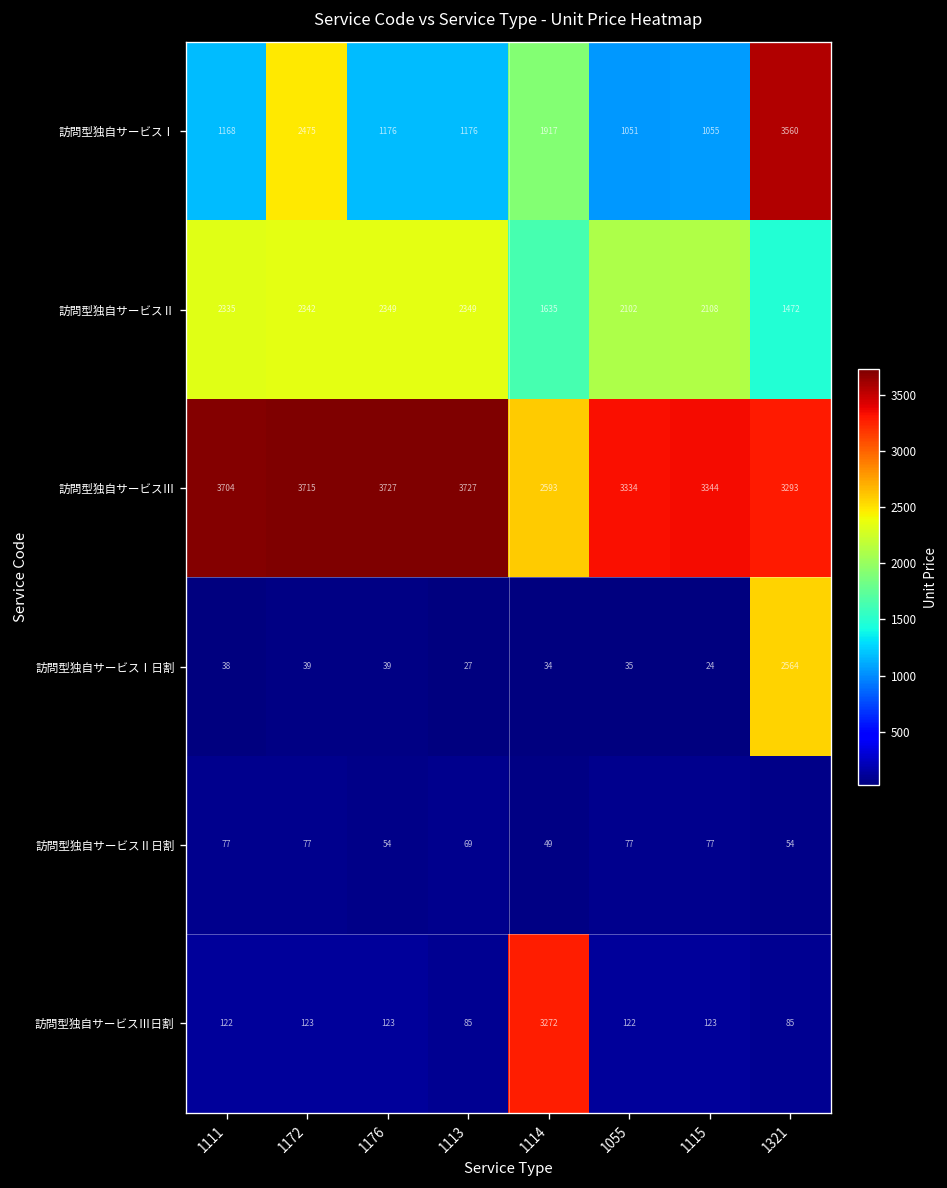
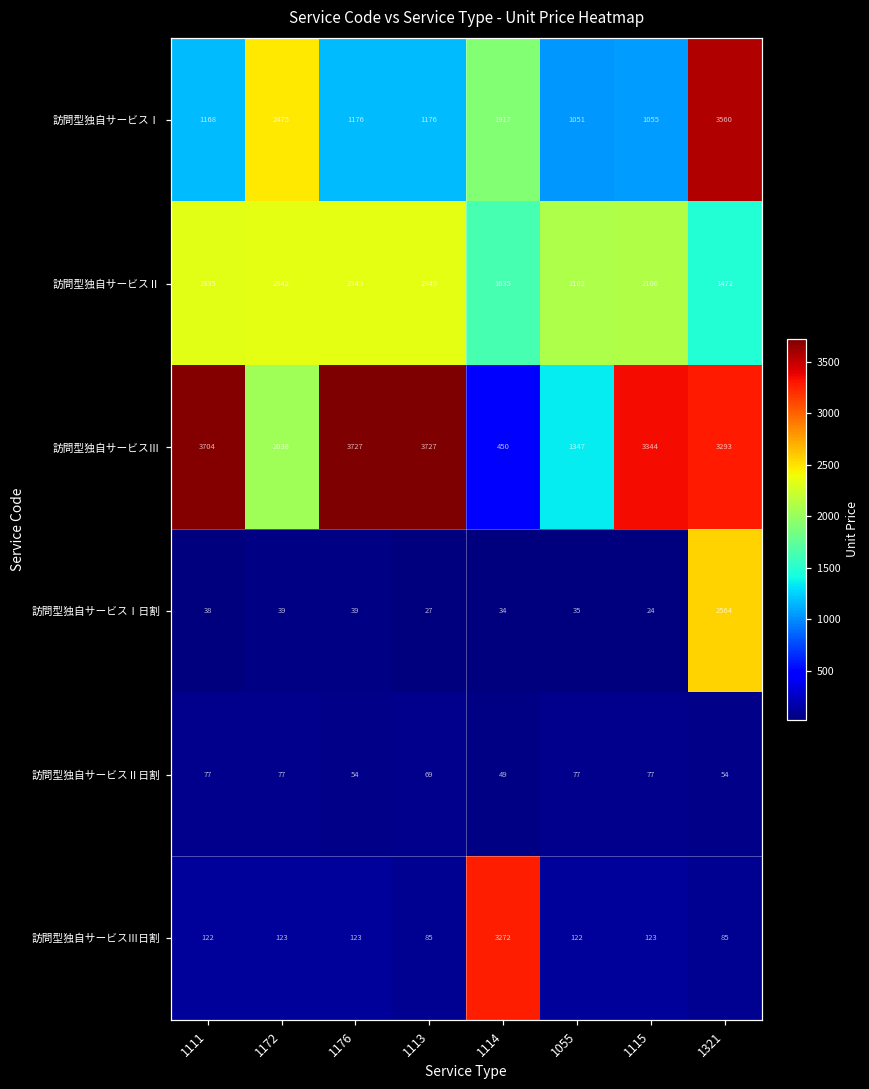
訪問型独自サービスⅢ, 1172: 3715 -> 2038
訪問型独自サービスⅢ, 1114: 2593 -> 450
訪問型独自サービスⅢ, 1055: 3334 -> 1347
